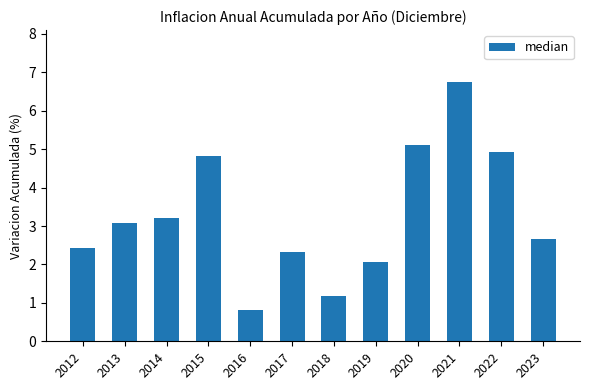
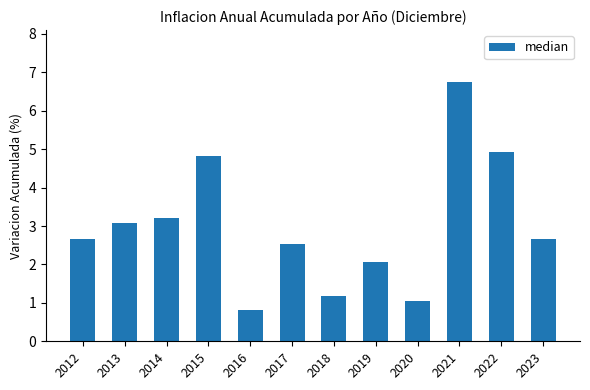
2012: 2.4 -> 2.7
2017: 2.3 -> 2.5
2020: 5.1 -> 1.0
